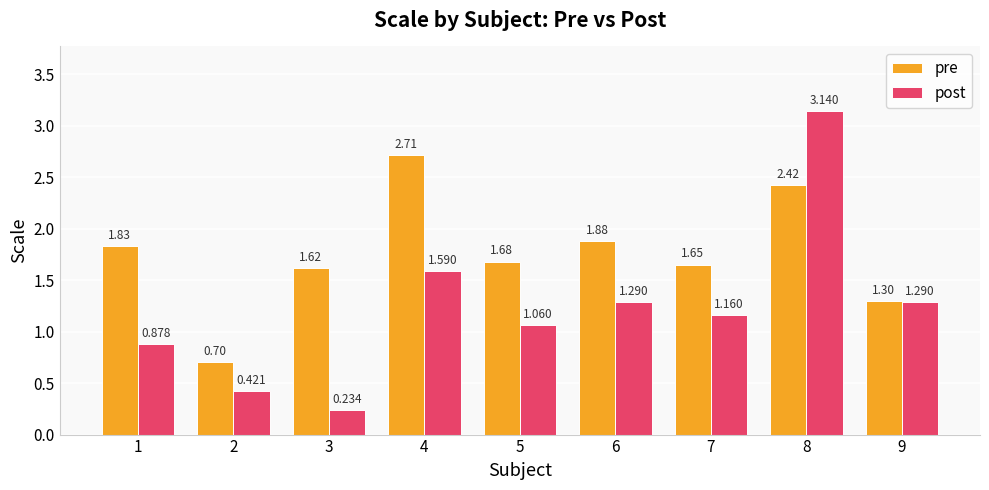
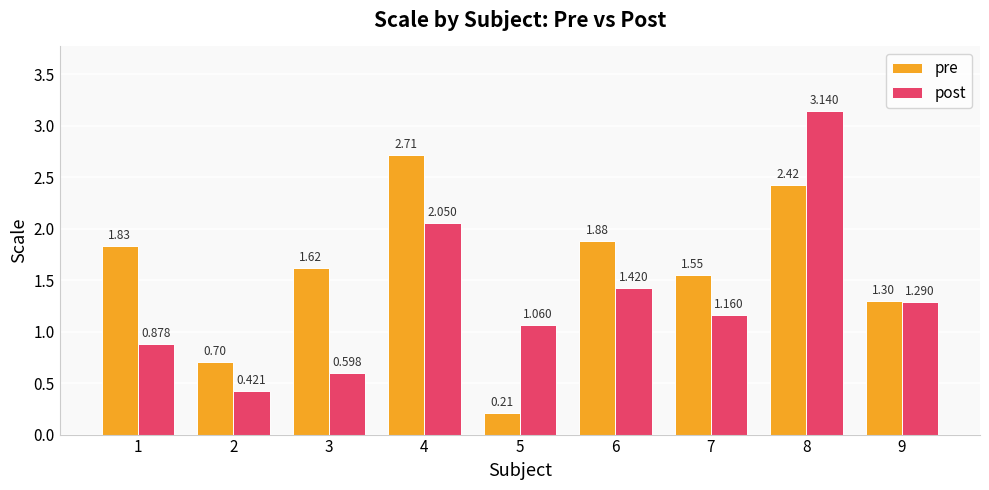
post, 3: 0.234 -> 0.598
post, 4: 1.590 -> 2.050
pre, 5: 1.68 -> 0.21
post, 6: 1.290 -> 1.420
pre, 7: 1.65 -> 1.55
